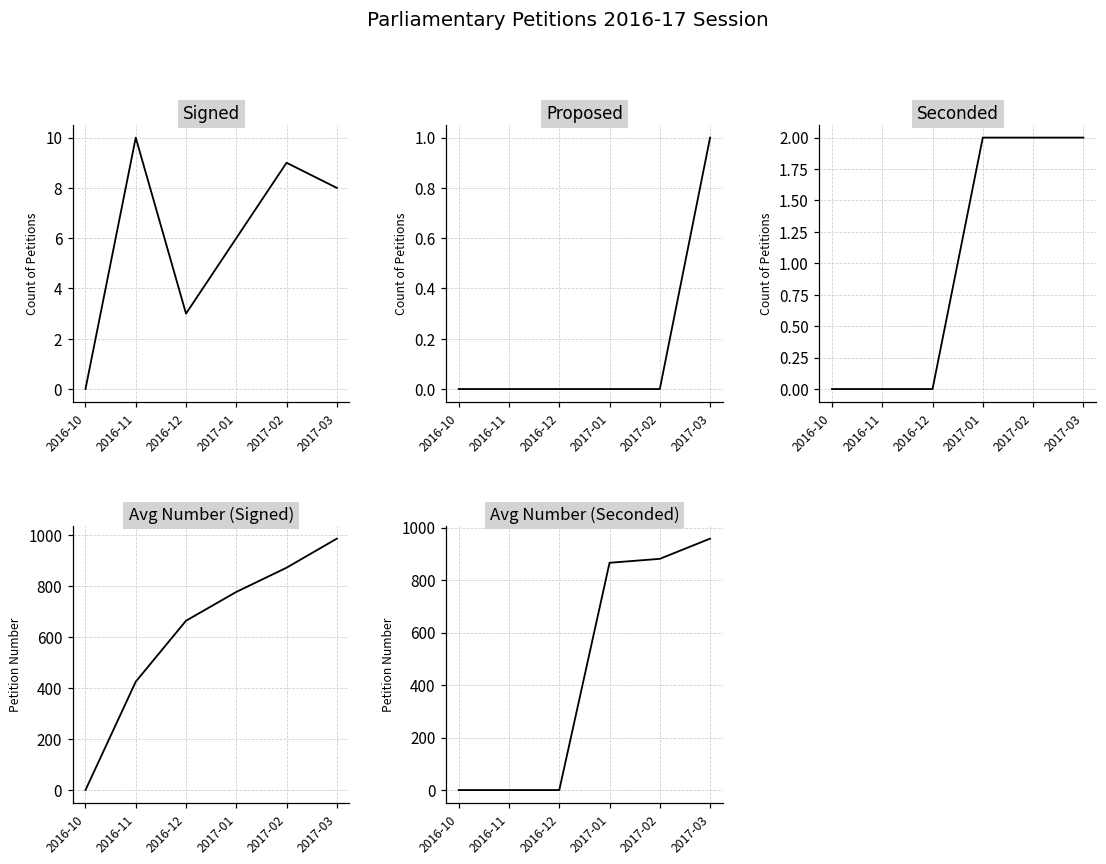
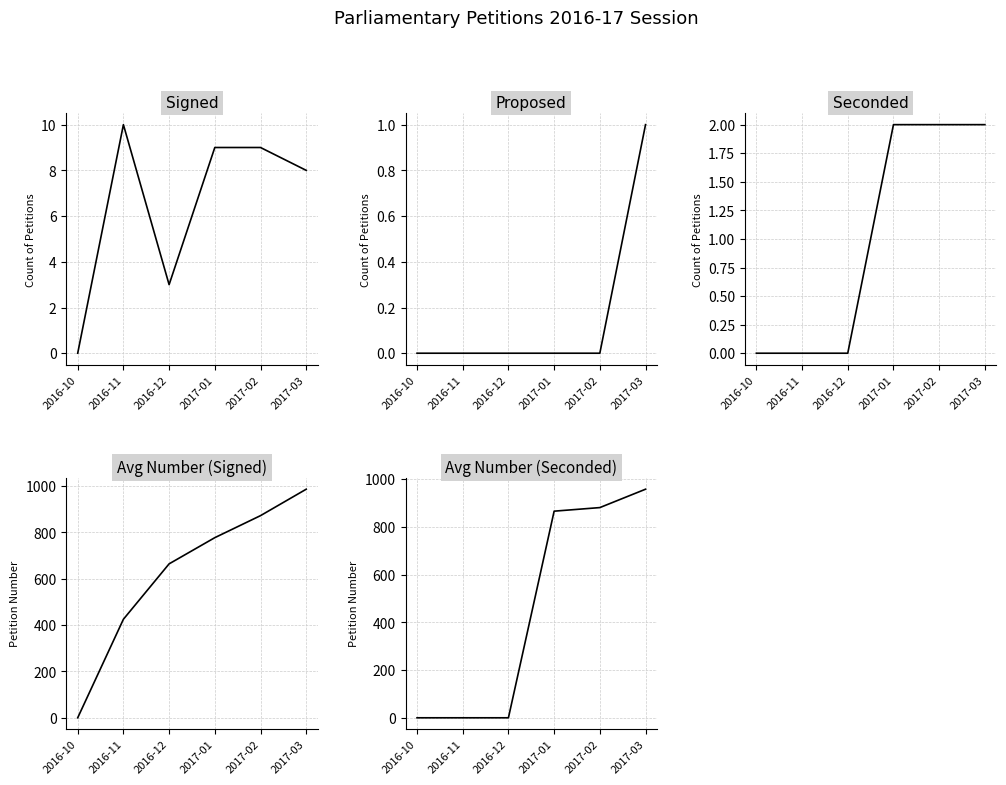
Signed, 2017-01: 6 -> 9
